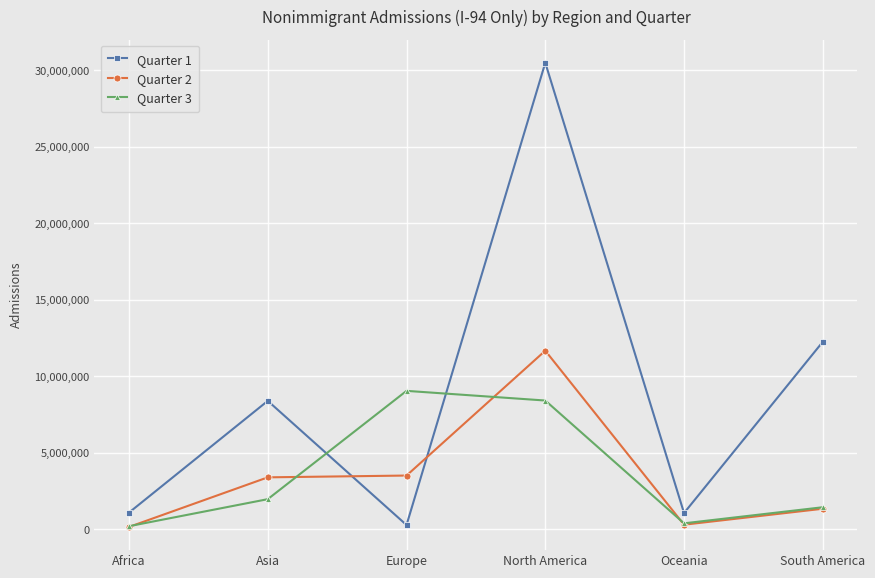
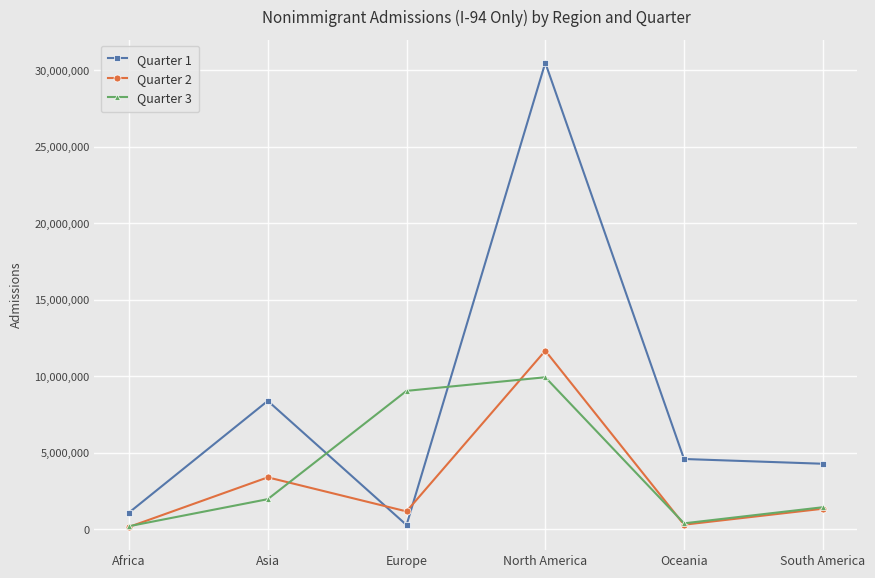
Quarter 2, Europe: 3,500,000 -> 1,200,000
Quarter 3, North America: 8,400,000 -> 9,900,000
Quarter 1, Oceania: 1,100,000 -> 4,600,000
Quarter 1, South America: 12,300,000 -> 4,300,000
